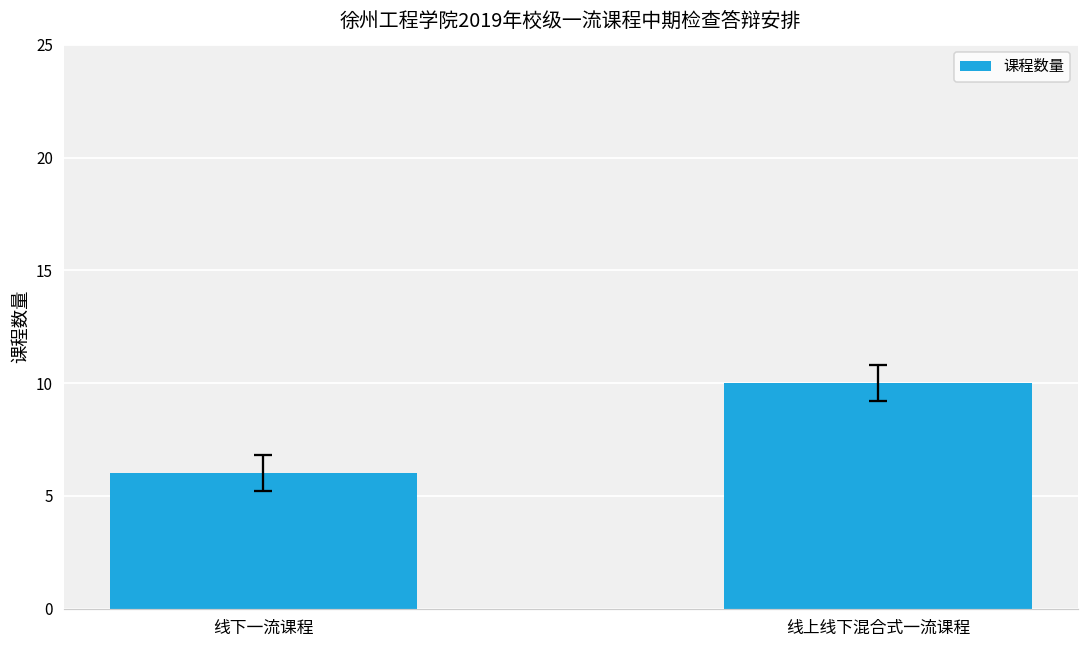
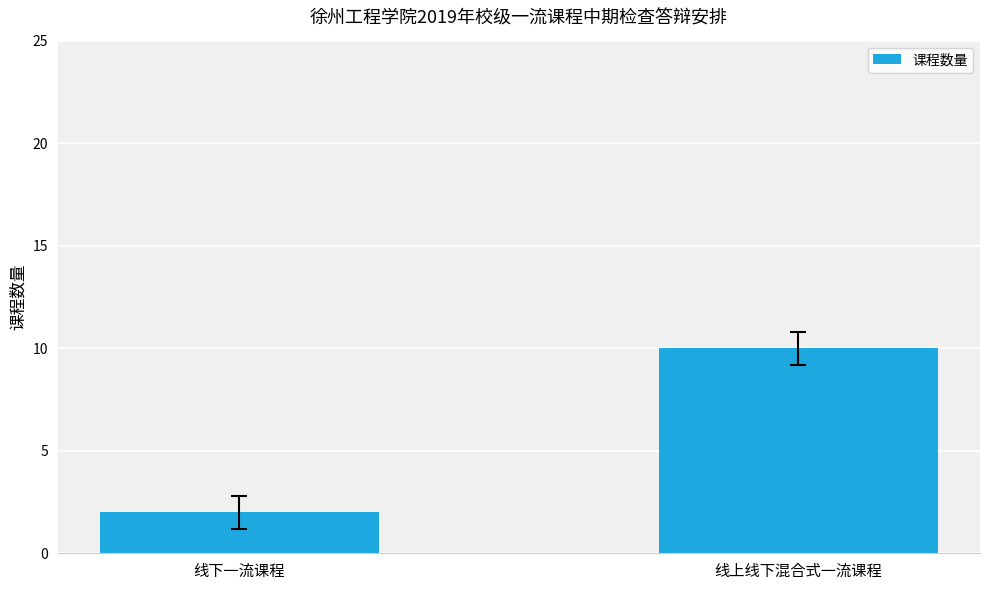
课程数量, 线下一流课程: 6 -> 2
